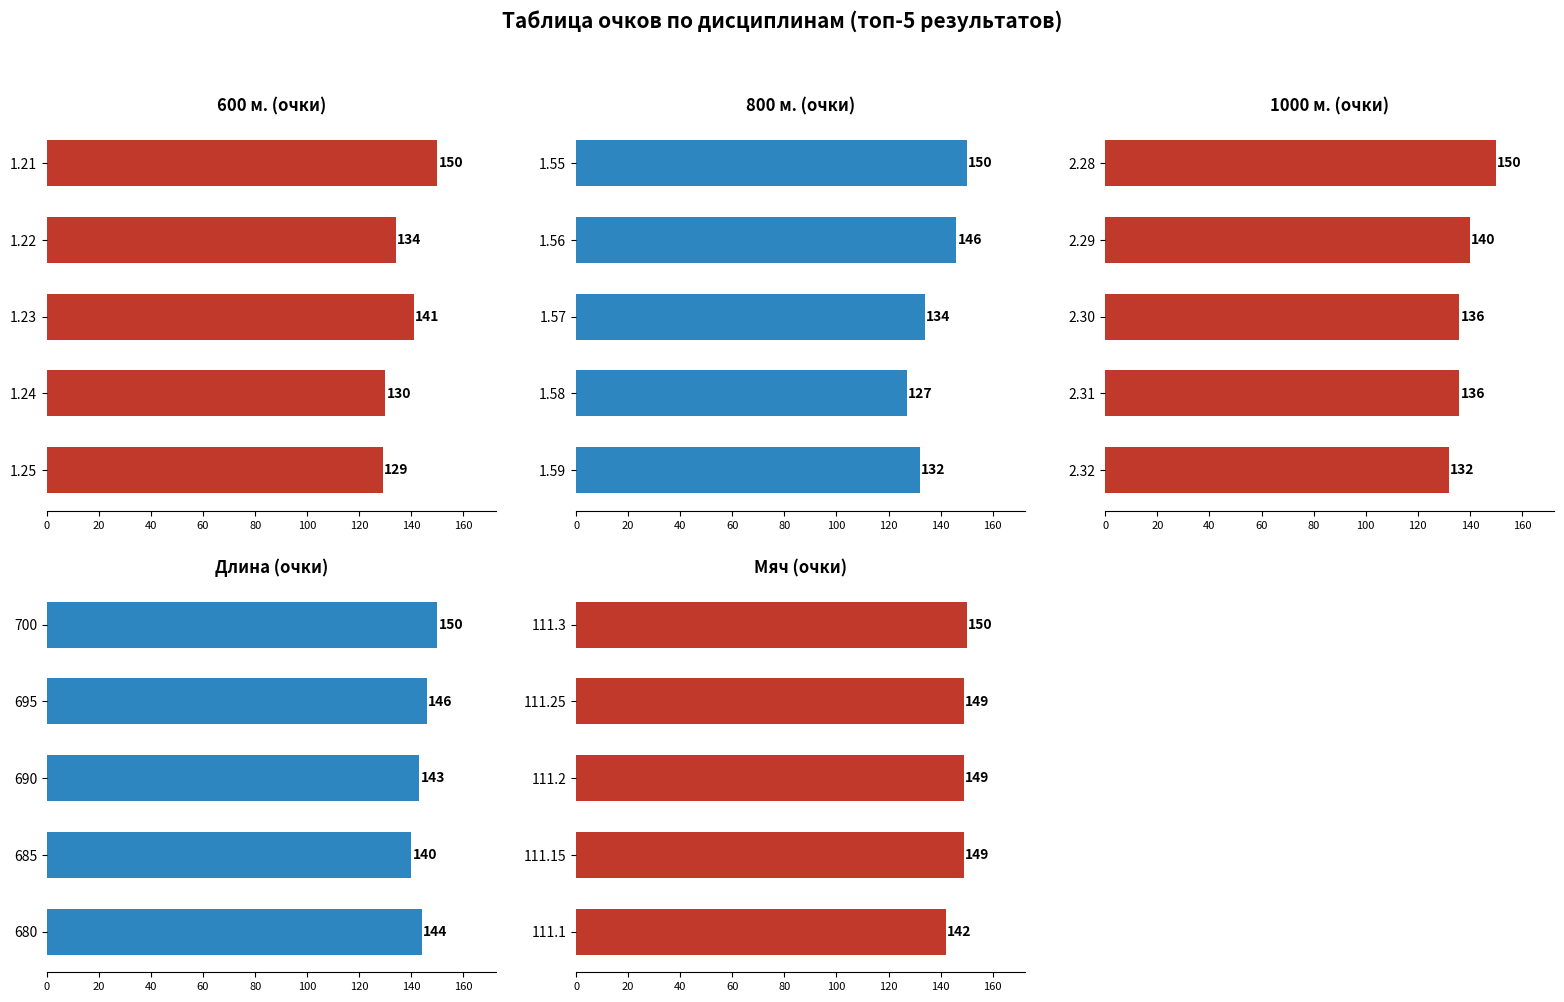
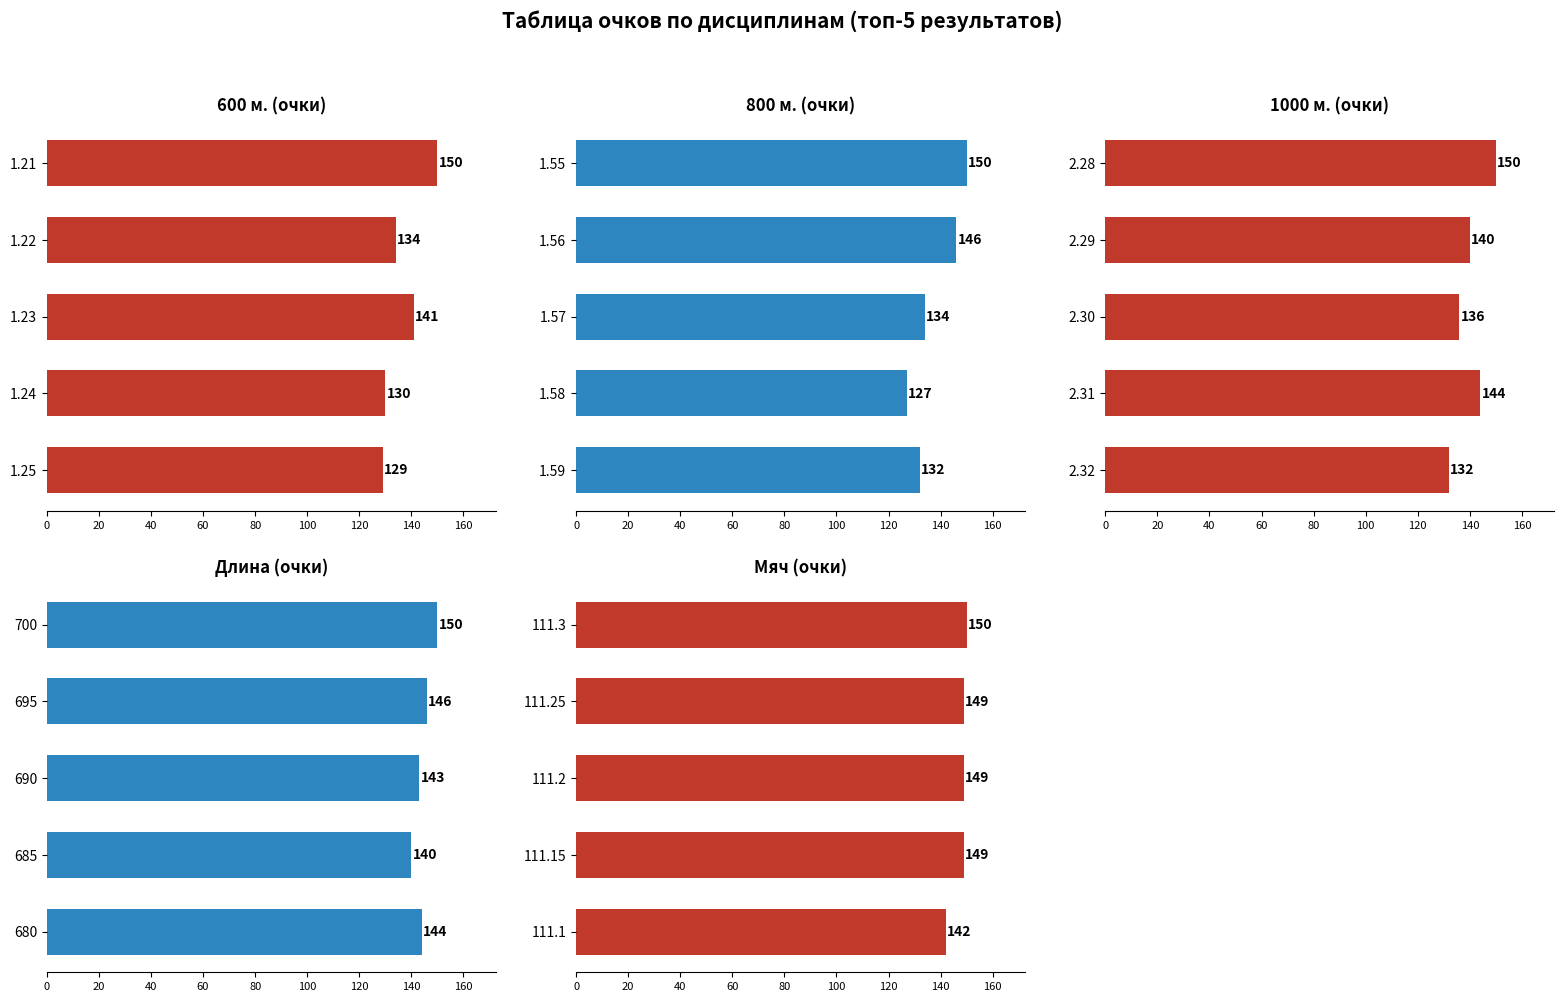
1000 м. (очки), 2.31: 136 -> 144
